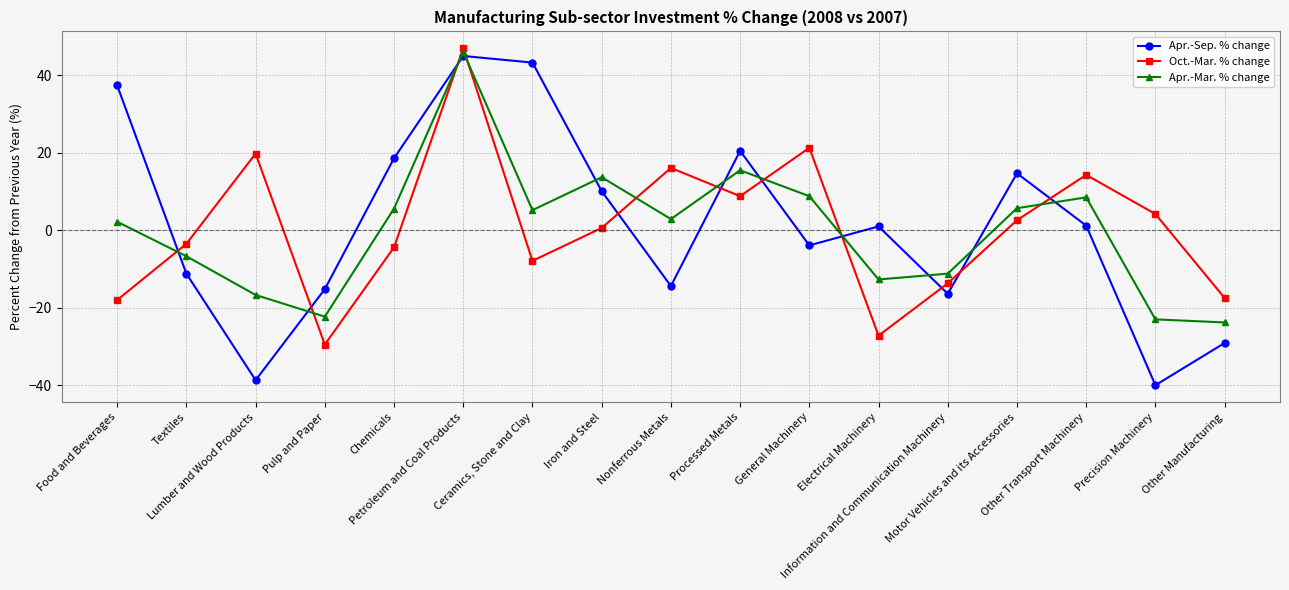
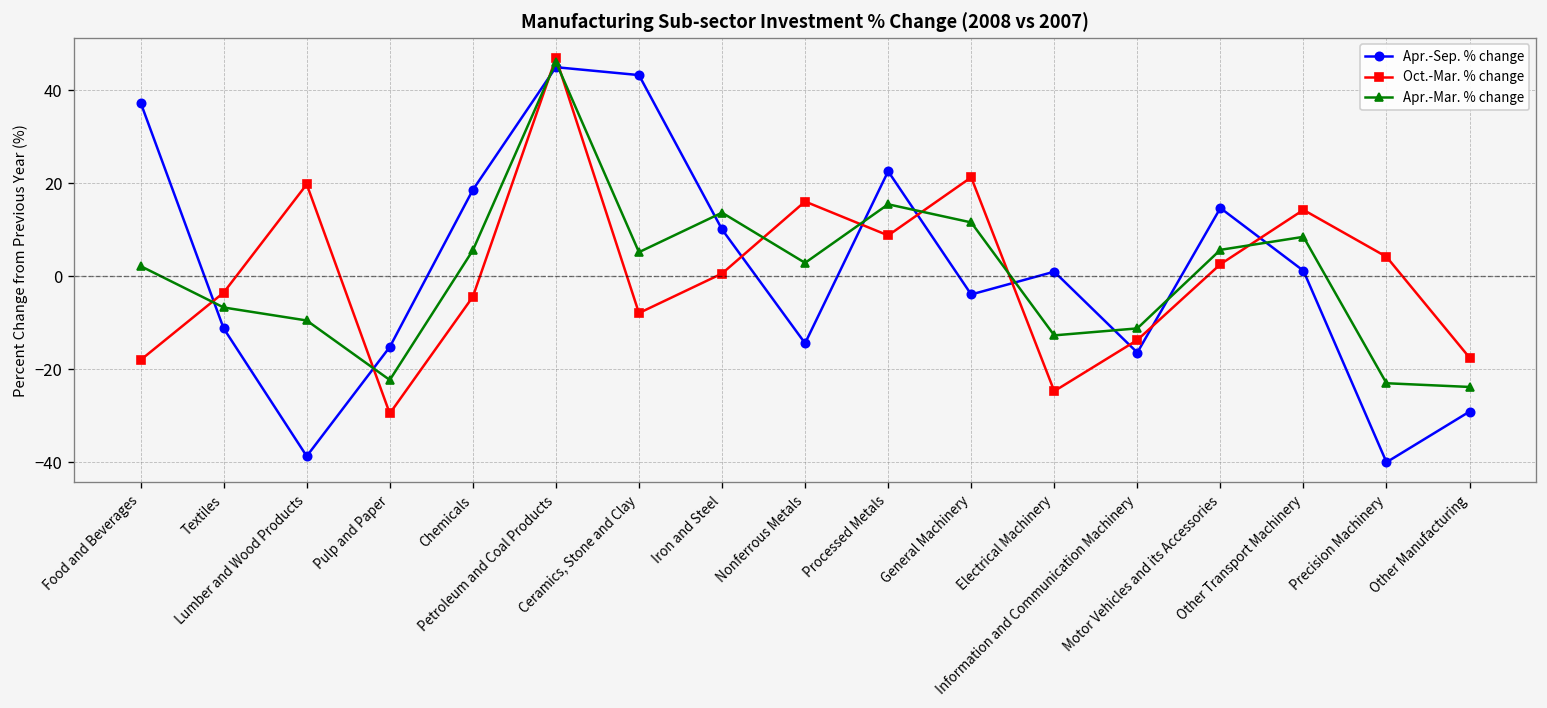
Apr.-Mar. % change, Lumber and Wood Products: -17 -> -10
Apr.-Sep. % change, Processed Metals: 21 -> 23
Apr.-Mar. % change, General Machinery: 9 -> 12
Oct.-Mar. % change, Electrical Machinery: -27 -> -25
